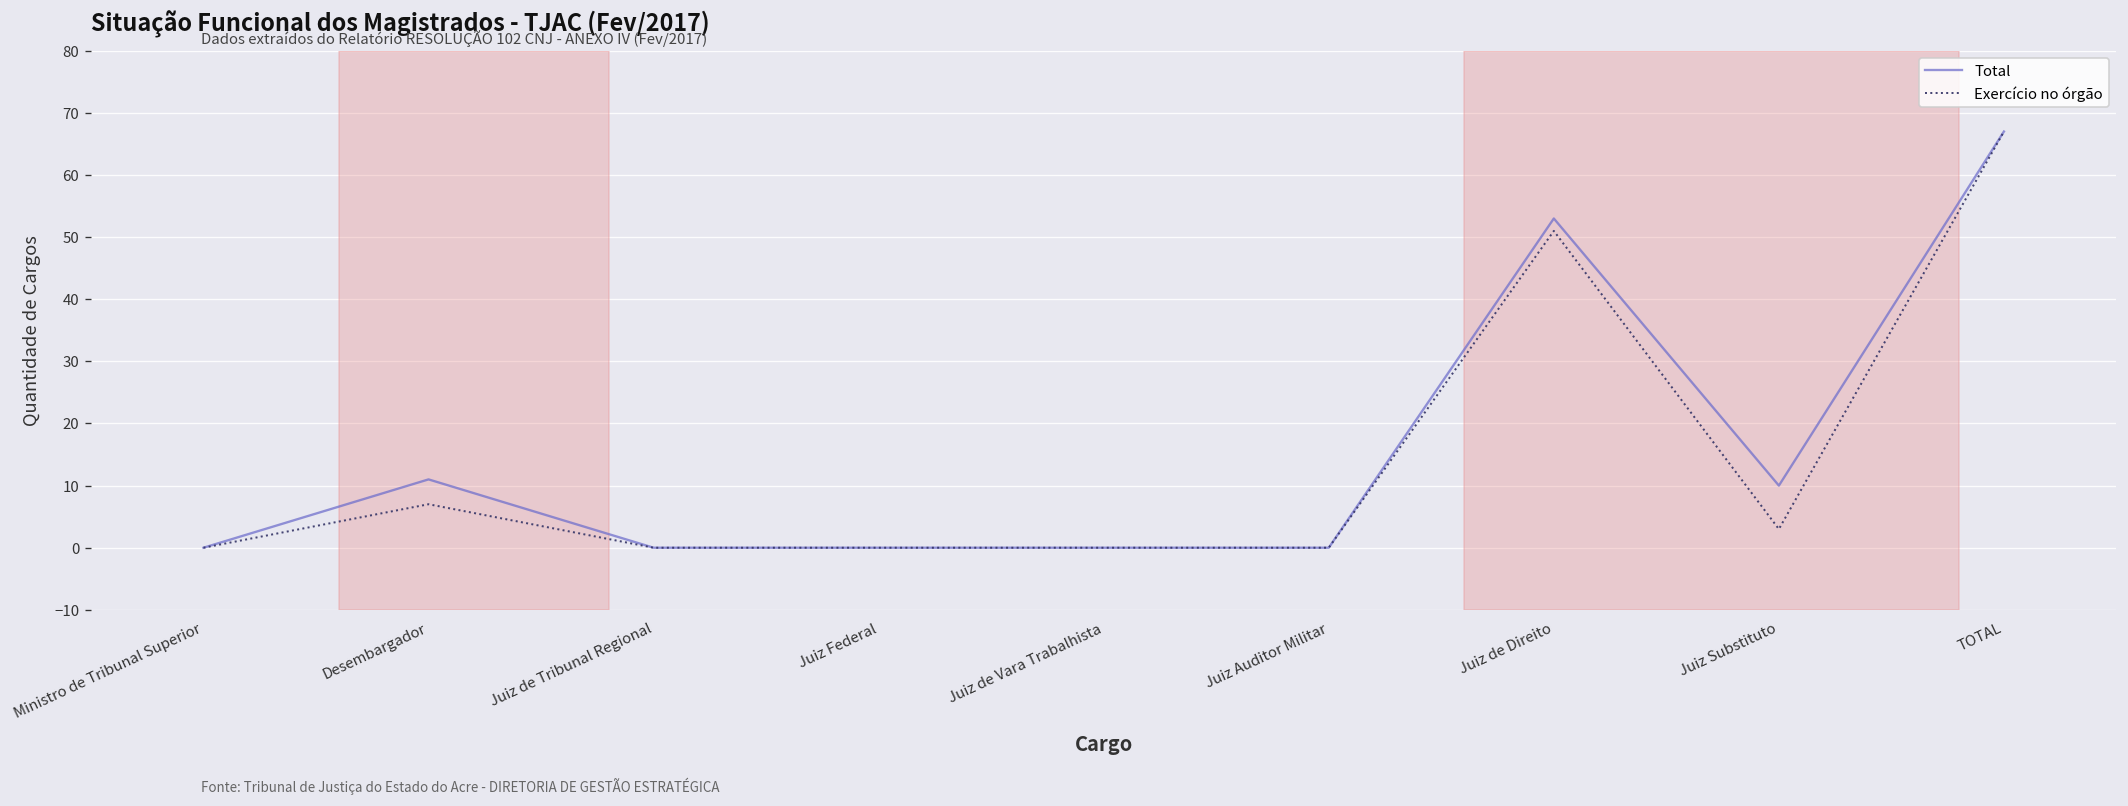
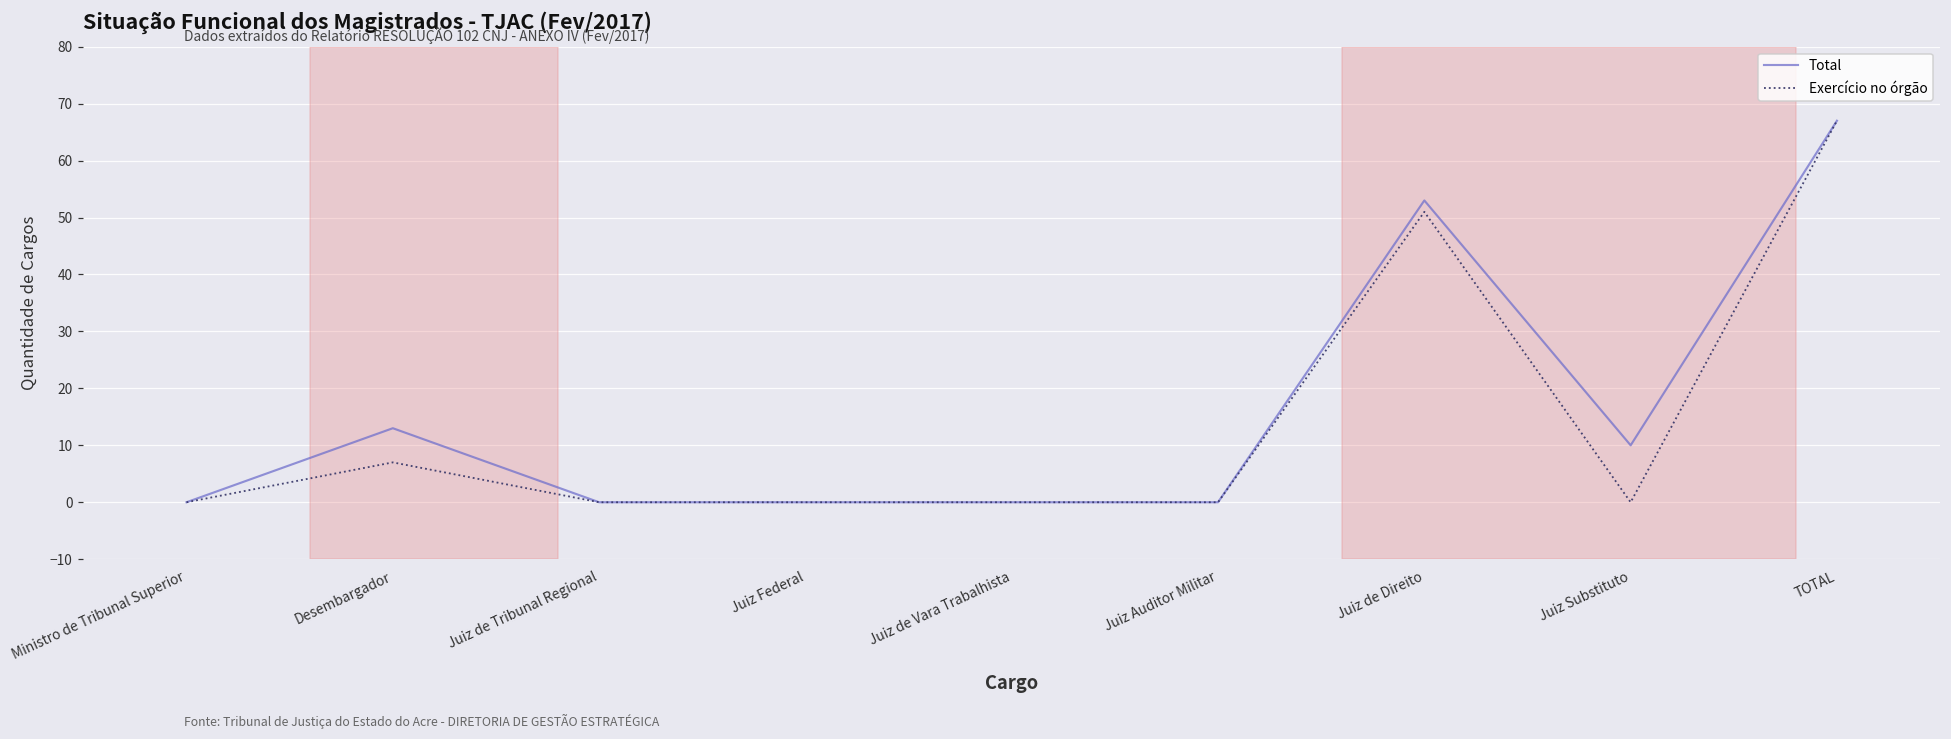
Total, Desembargador: 11 -> 13
Exercício no órgão, Juiz Substituto: 3 -> 0
